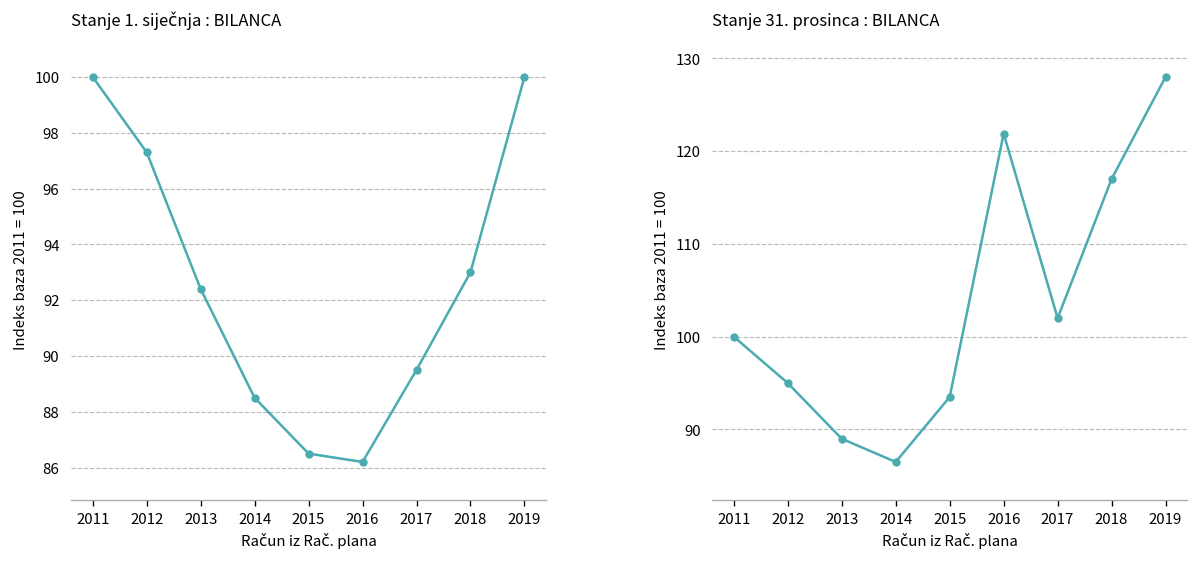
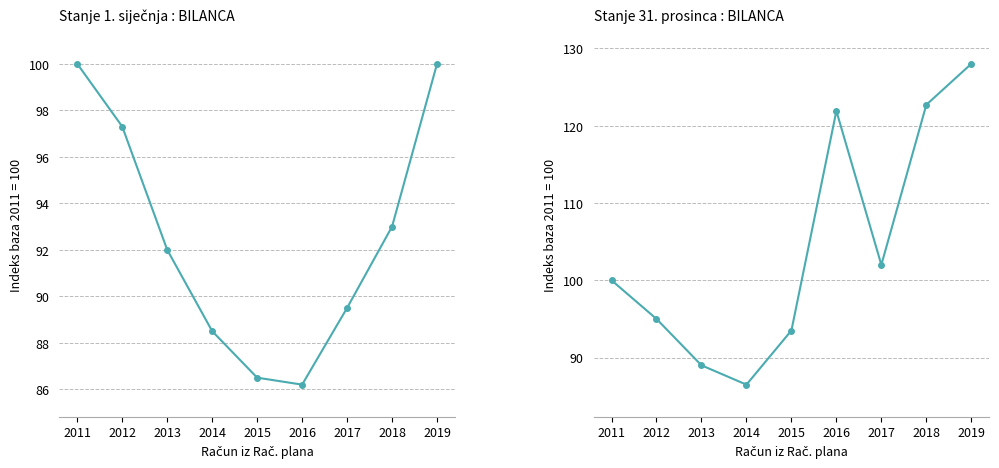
Stanje 1. siječnja : BILANCA, 2013: 92.4 -> 92.0
Stanje 31. prosinca : BILANCA, 2018: 117 -> 123
